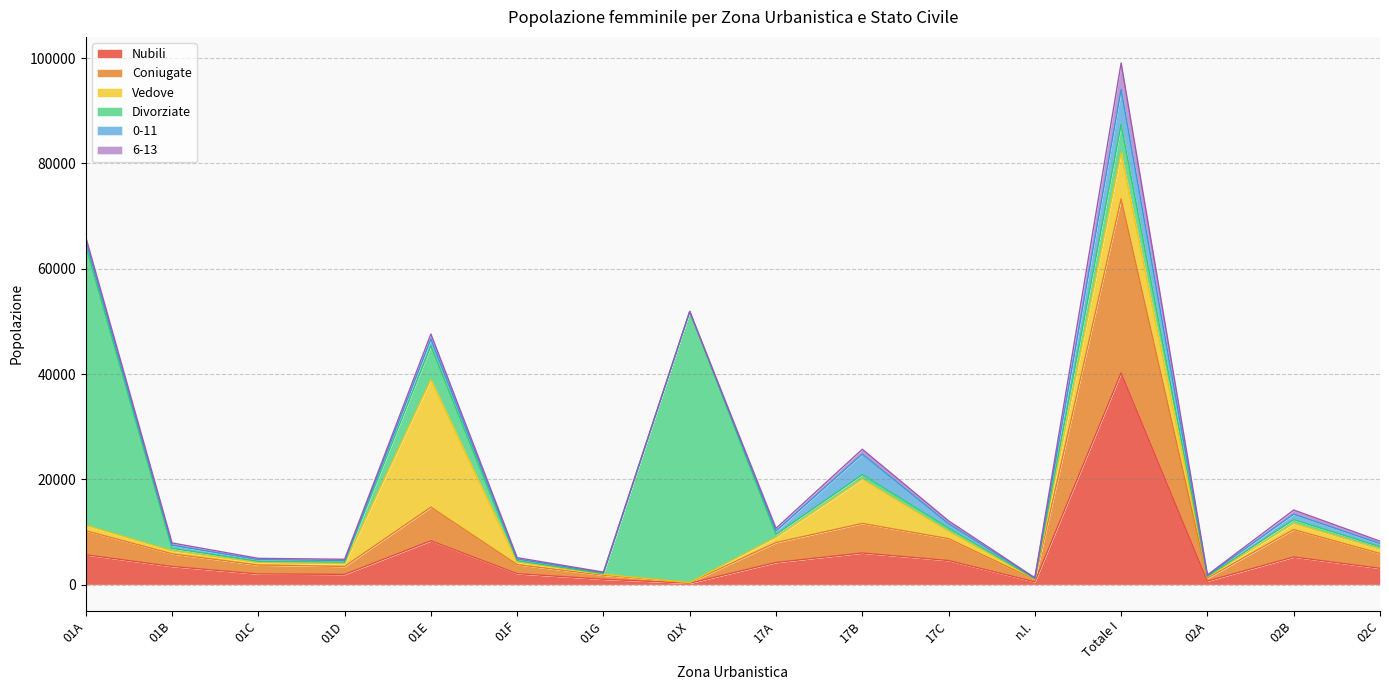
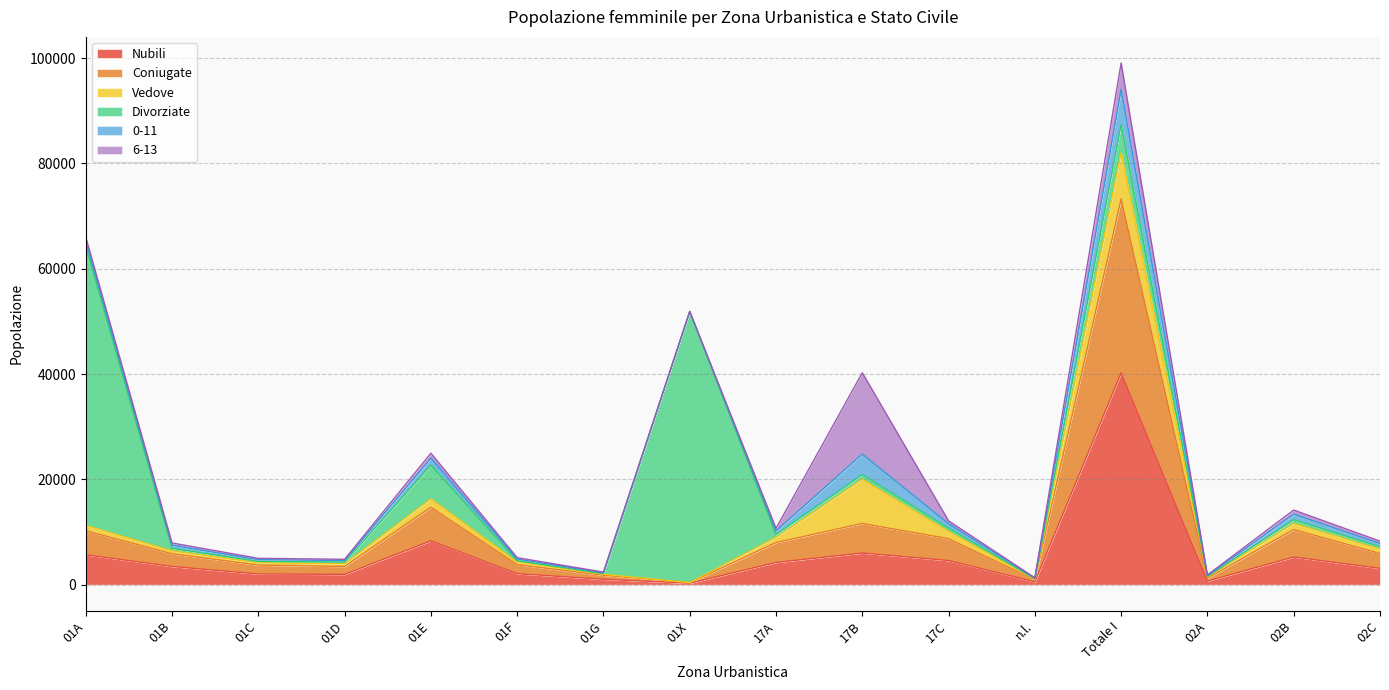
Vedove, 01E: 24000 -> 2000
6-13, 17B: 1000 -> 15000
